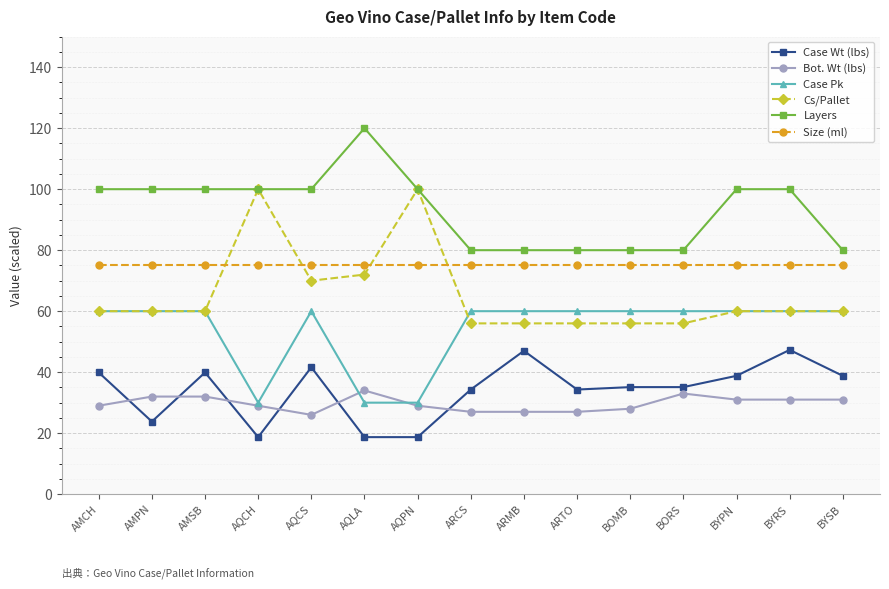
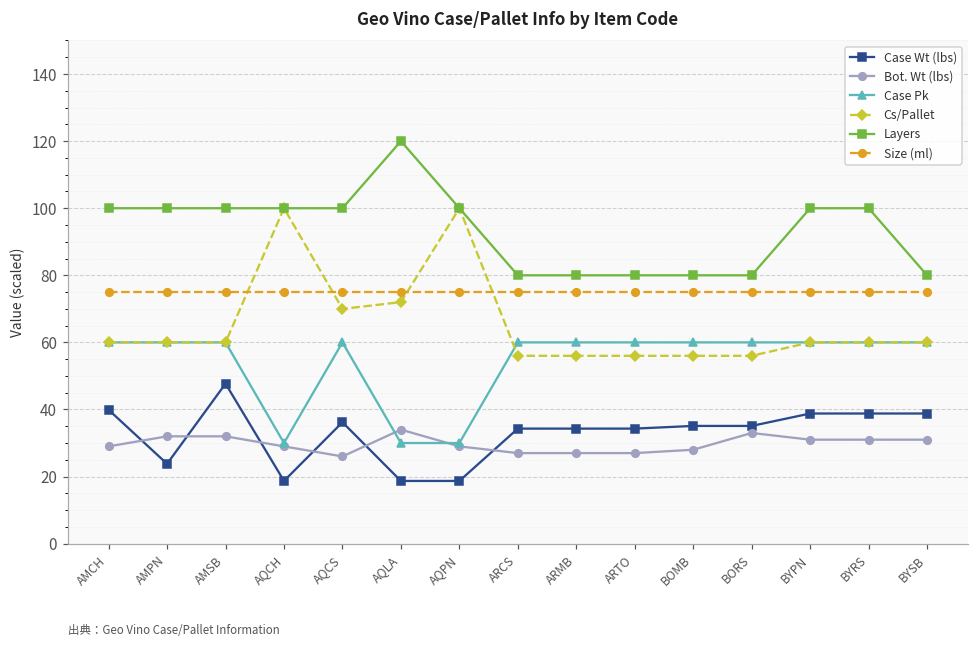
Case Wt (lbs), AMSB: 40 -> 48
Case Wt (lbs), AQCS: 42 -> 36
Case Wt (lbs), ARMB: 47 -> 34
Case Wt (lbs), BYRS: 47 -> 39
